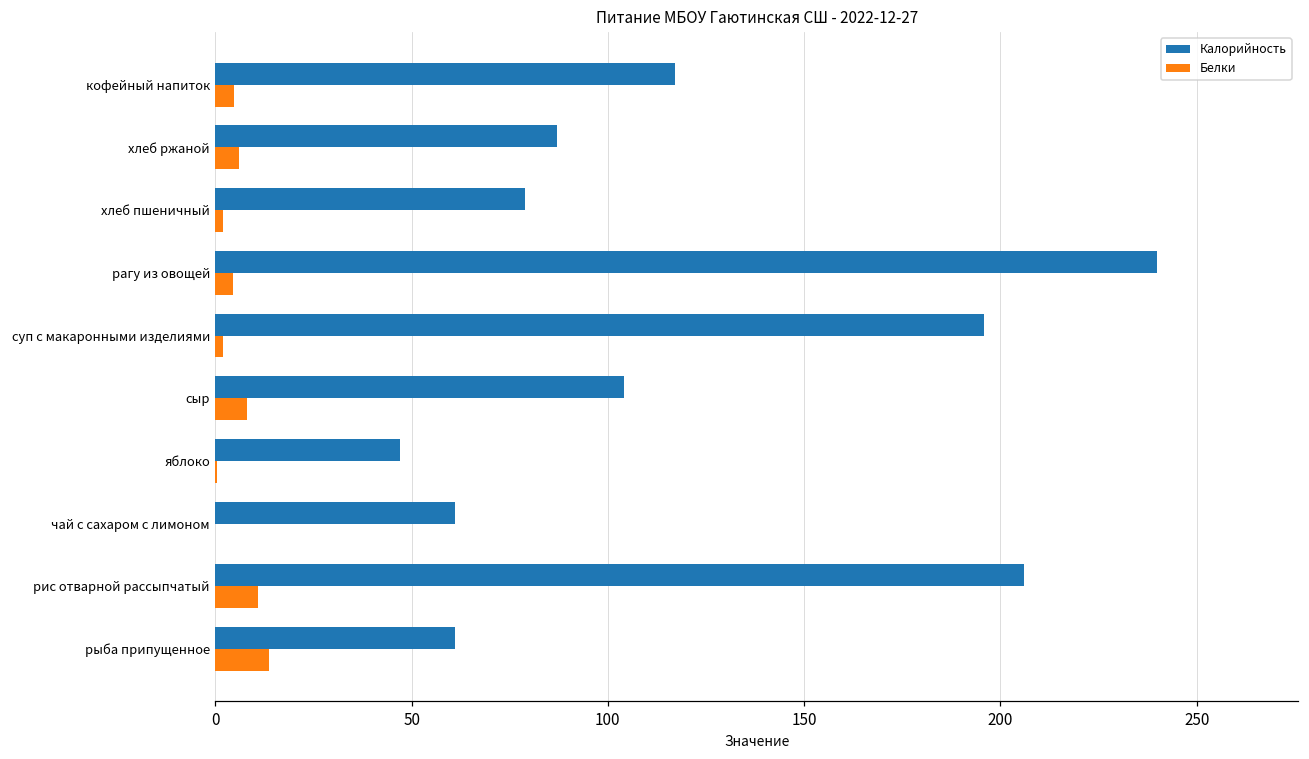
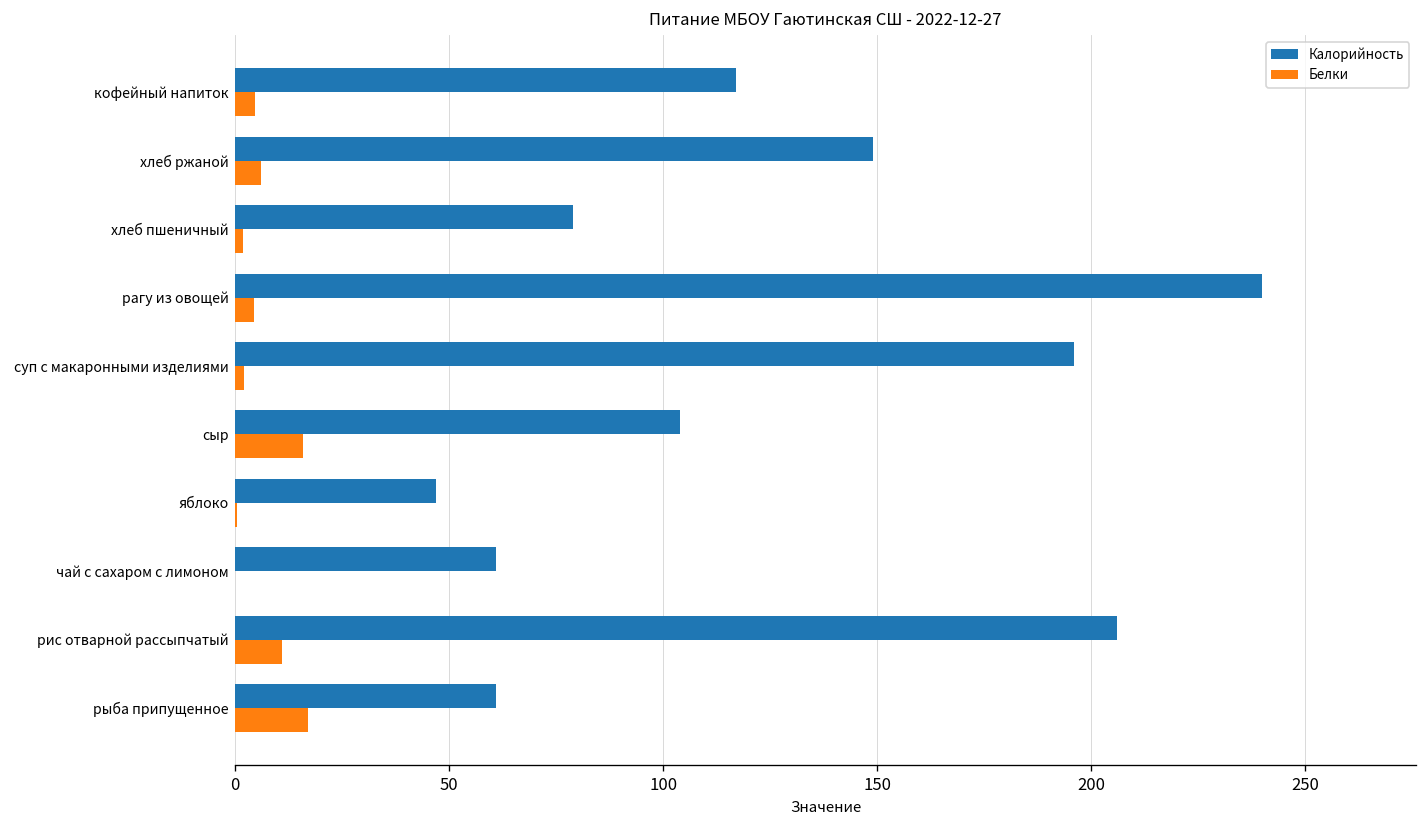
Калорийность, хлеб ржаной: 87 -> 149
Белки, сыр: 8 -> 16
Белки, рыба припущенное: 14 -> 17
